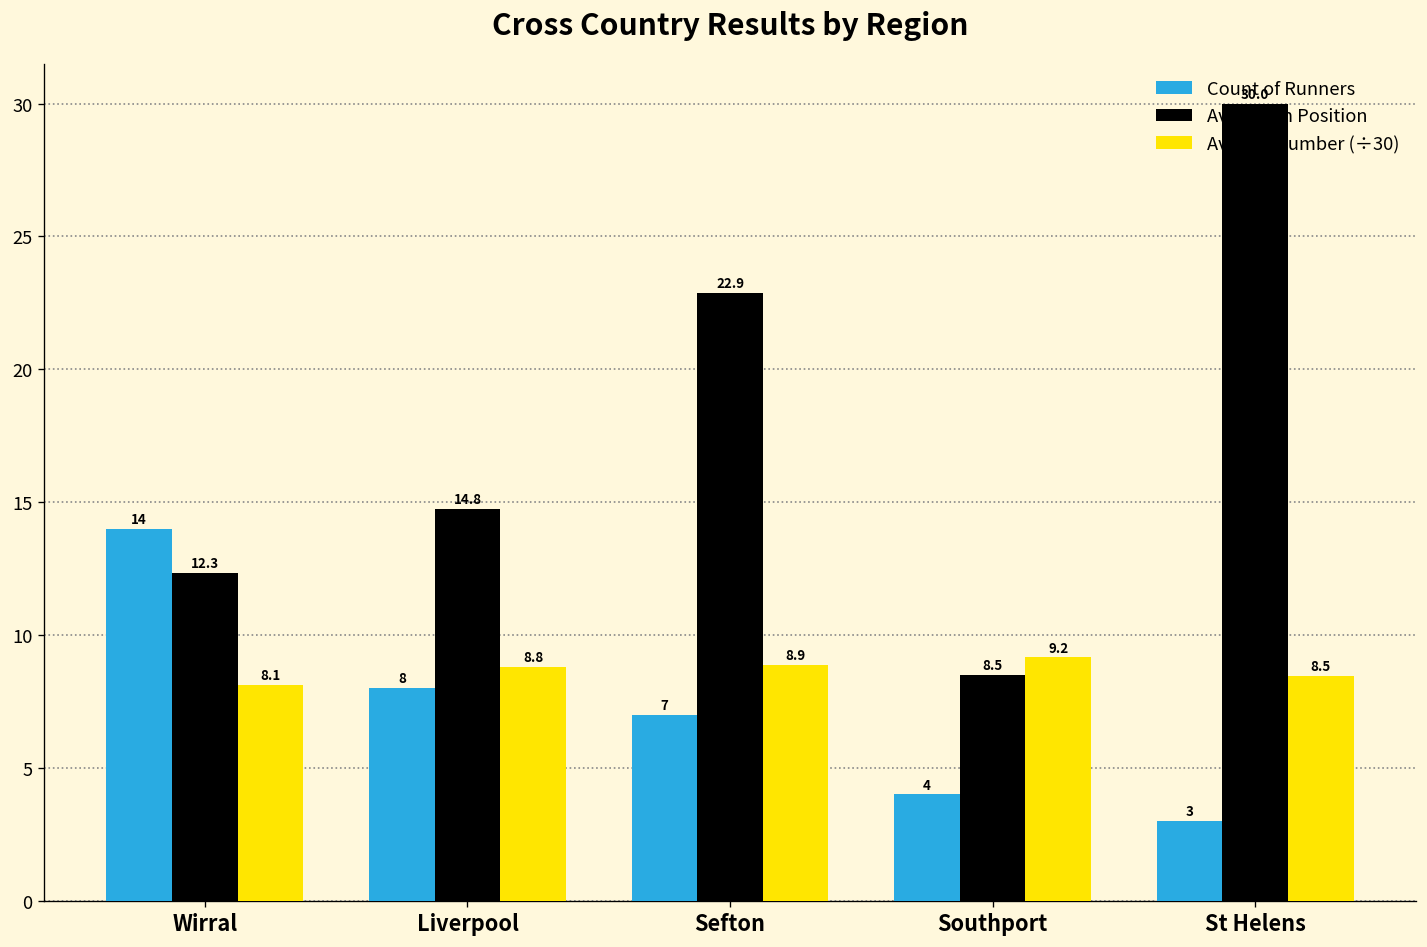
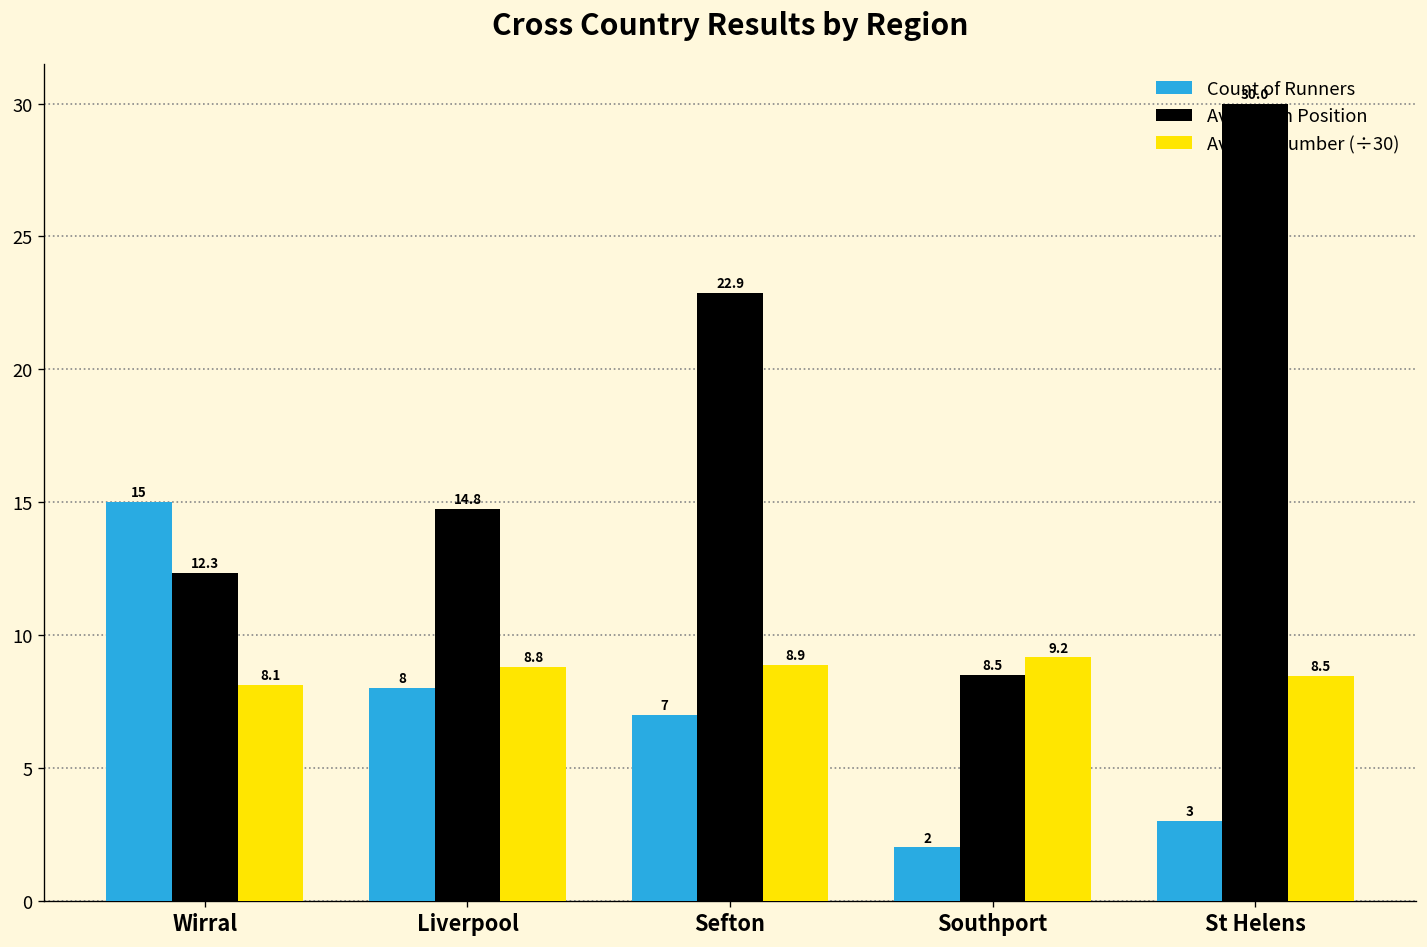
Count of Runners, Wirral: 14 -> 15
Count of Runners, Southport: 4 -> 2
